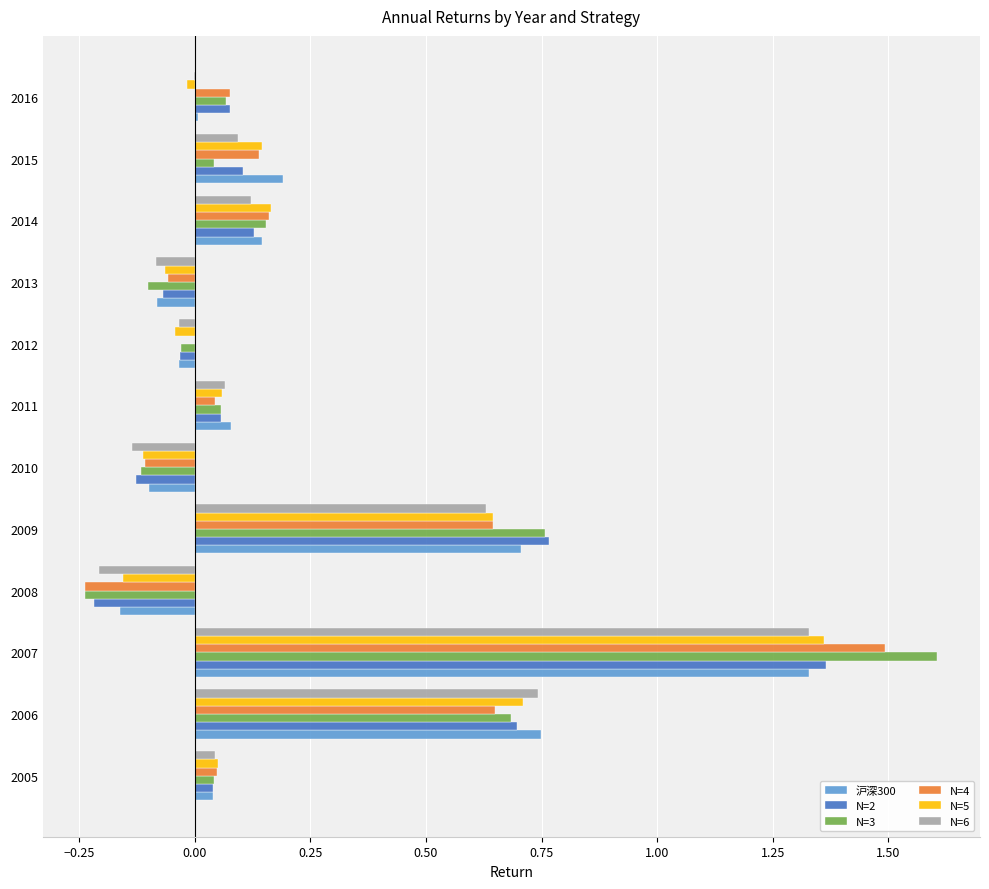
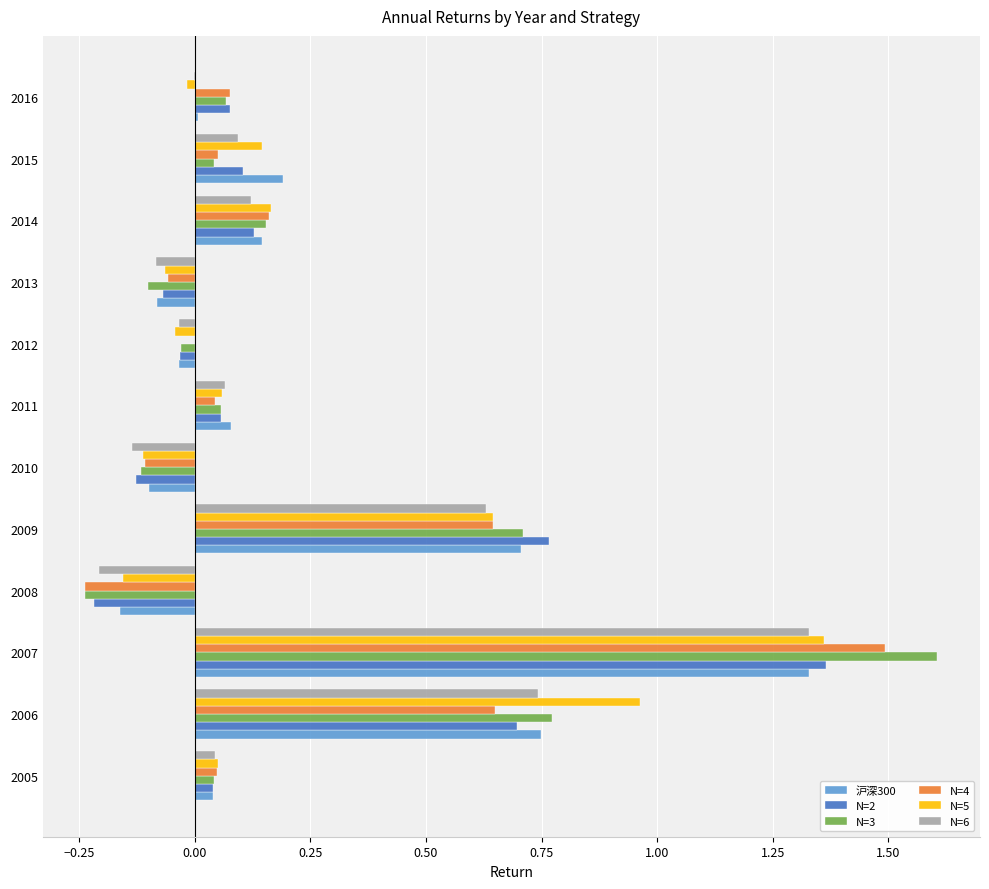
N=4, 2015: 0.14 -> 0.05
N=3, 2009: 0.76 -> 0.71
N=5, 2006: 0.71 -> 0.96
N=3, 2006: 0.68 -> 0.77
